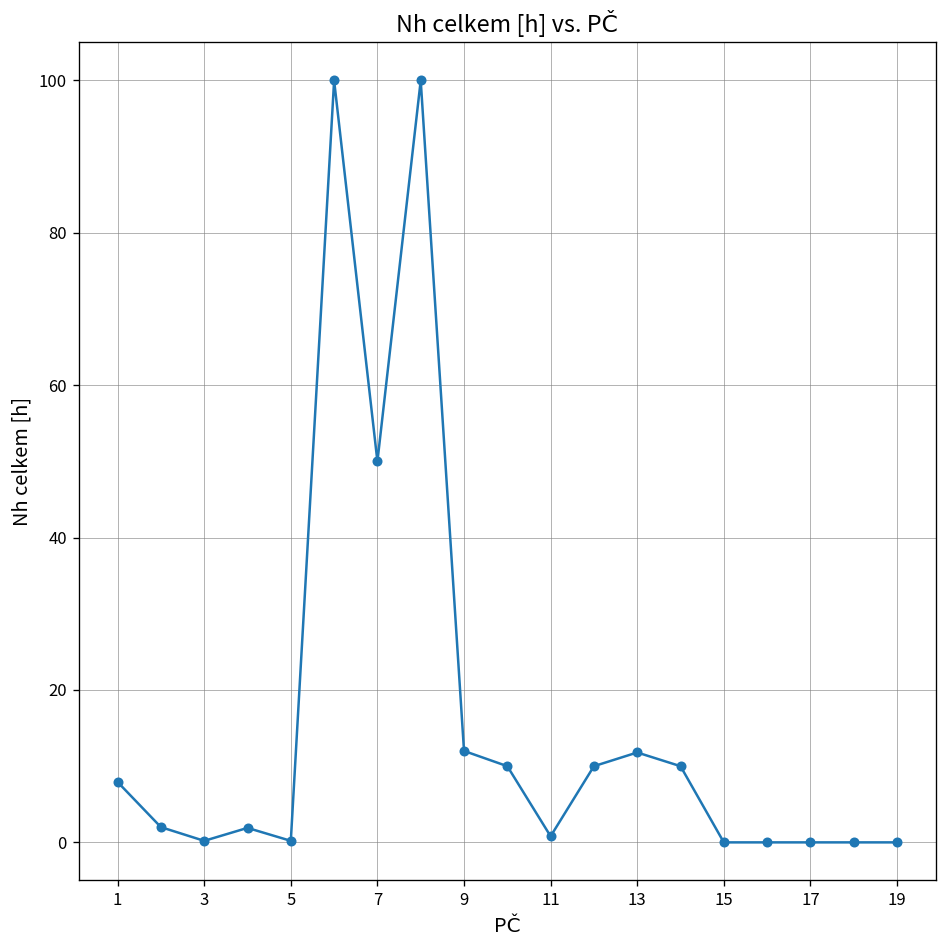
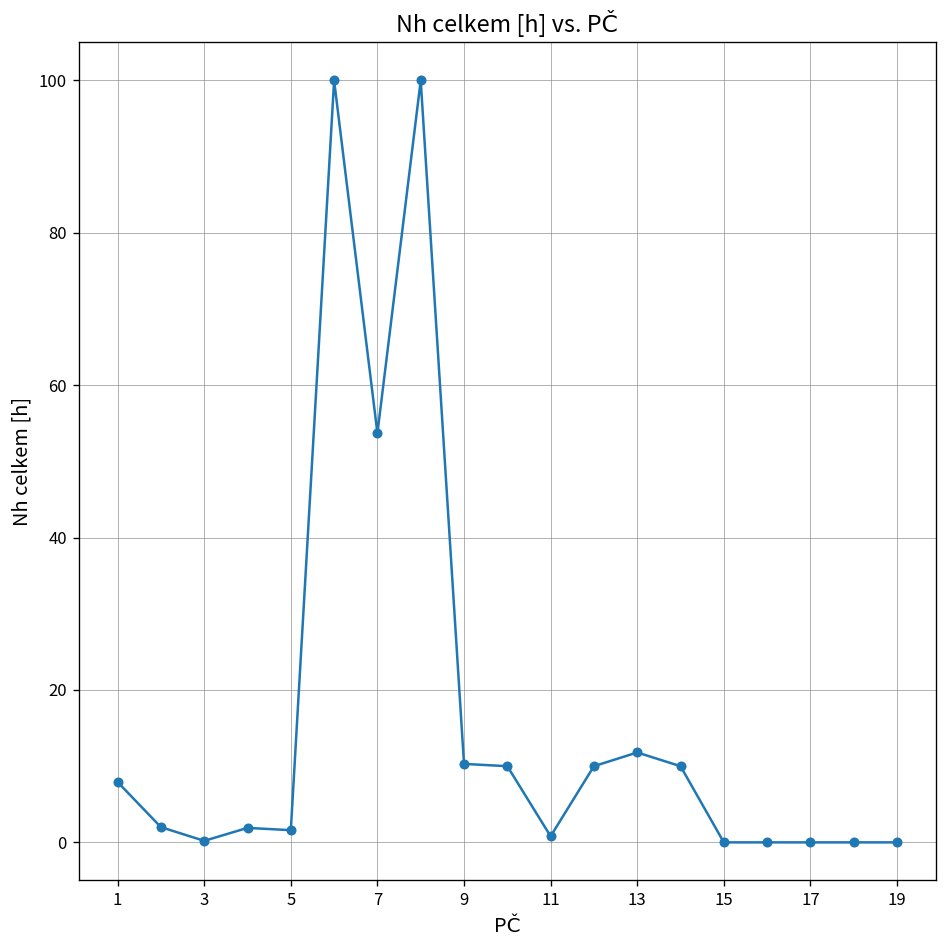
5: 0 -> 2
7: 50 -> 54
9: 12 -> 10
